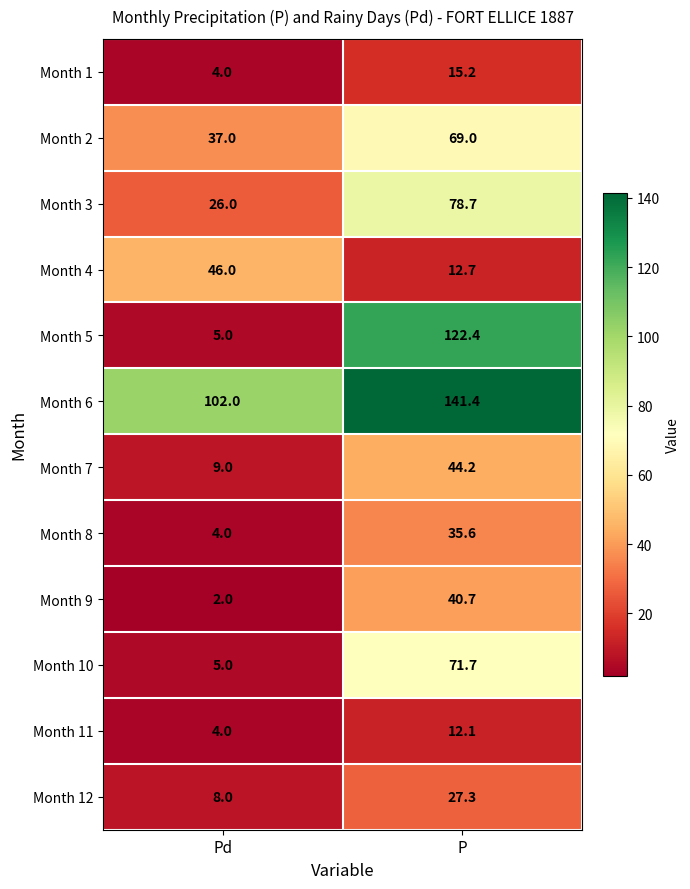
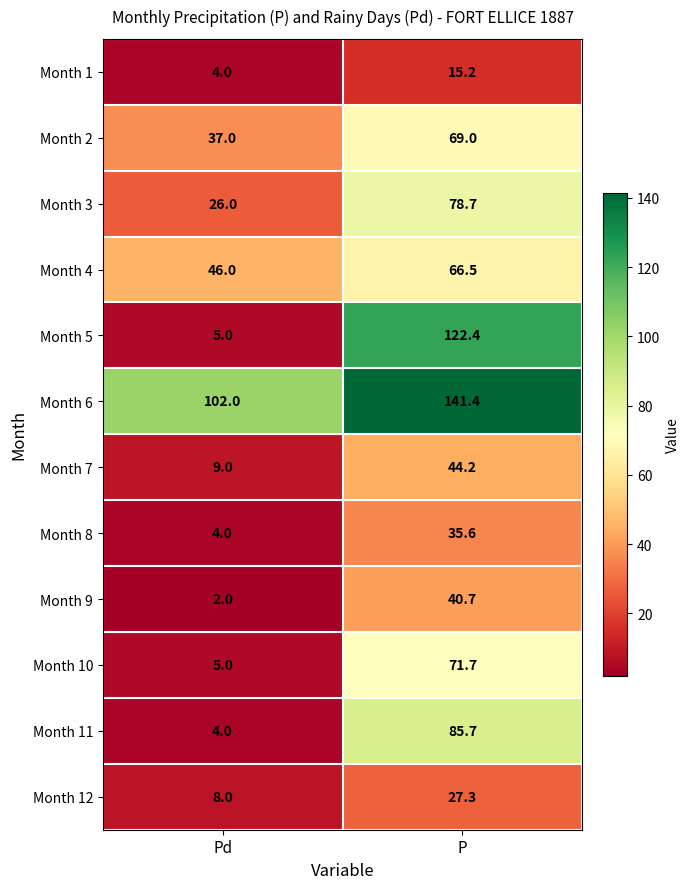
Month 4, P: 12.7 -> 66.5
Month 11, P: 12.1 -> 85.7
